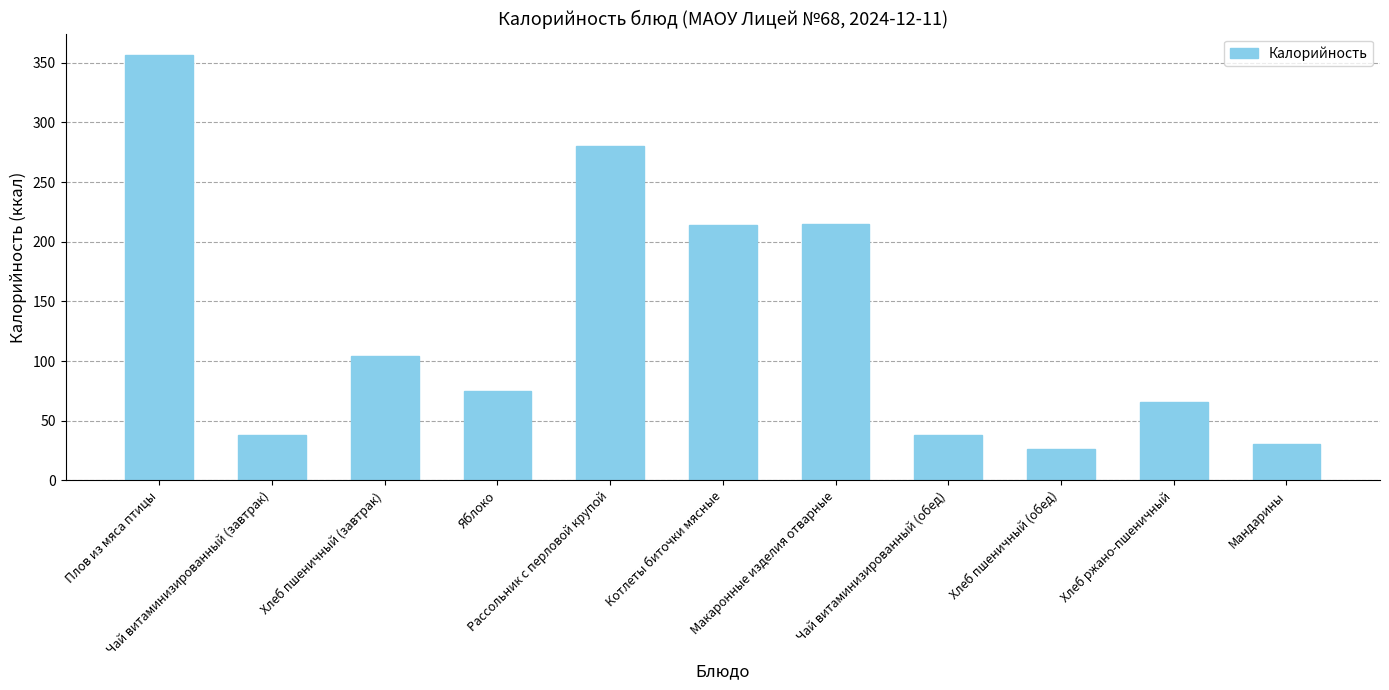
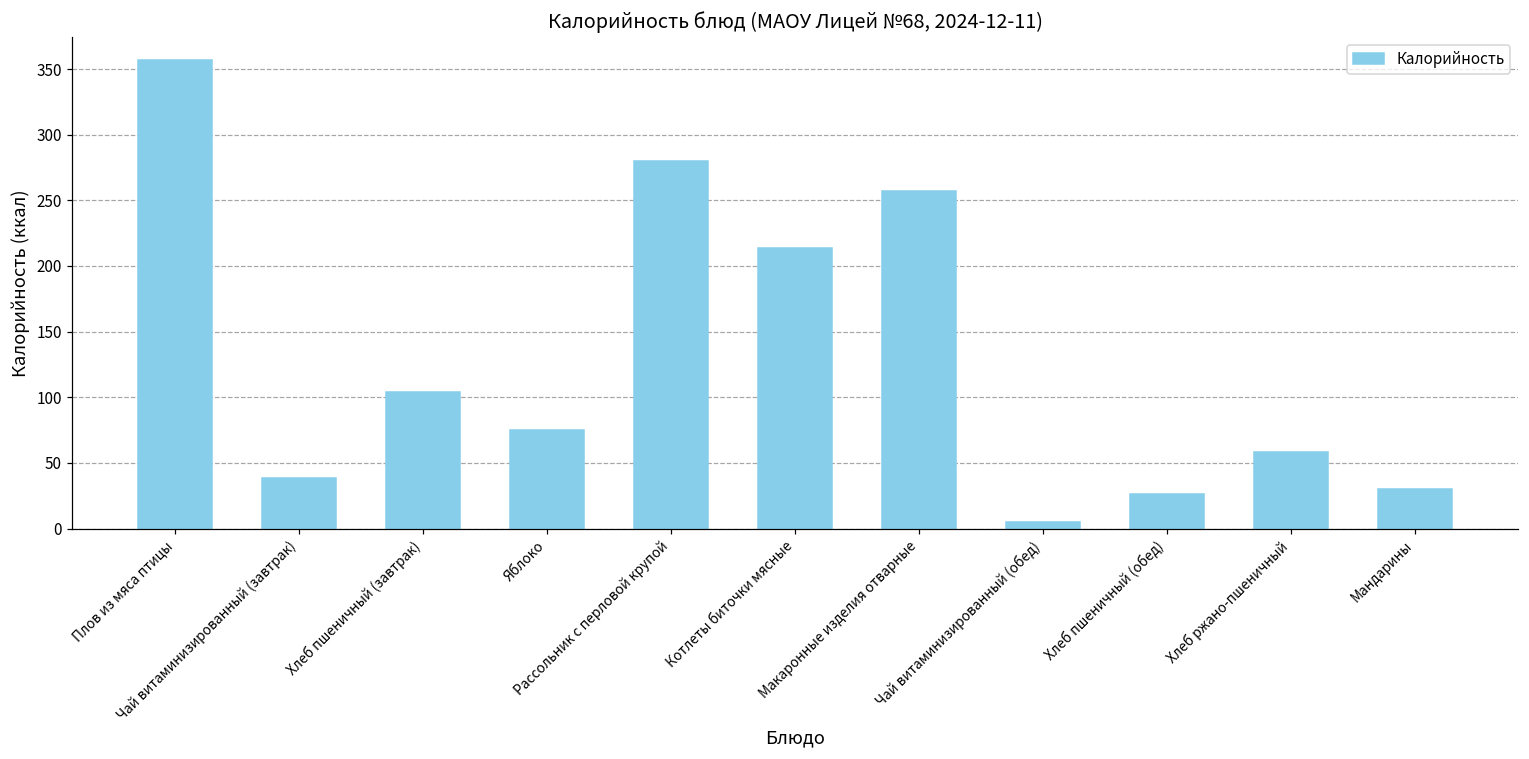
Макаронные изделия отварные: 214 -> 257
Чай витаминизированный (обед): 39 -> 5
Хлеб ржано-пшеничный: 66 -> 58
